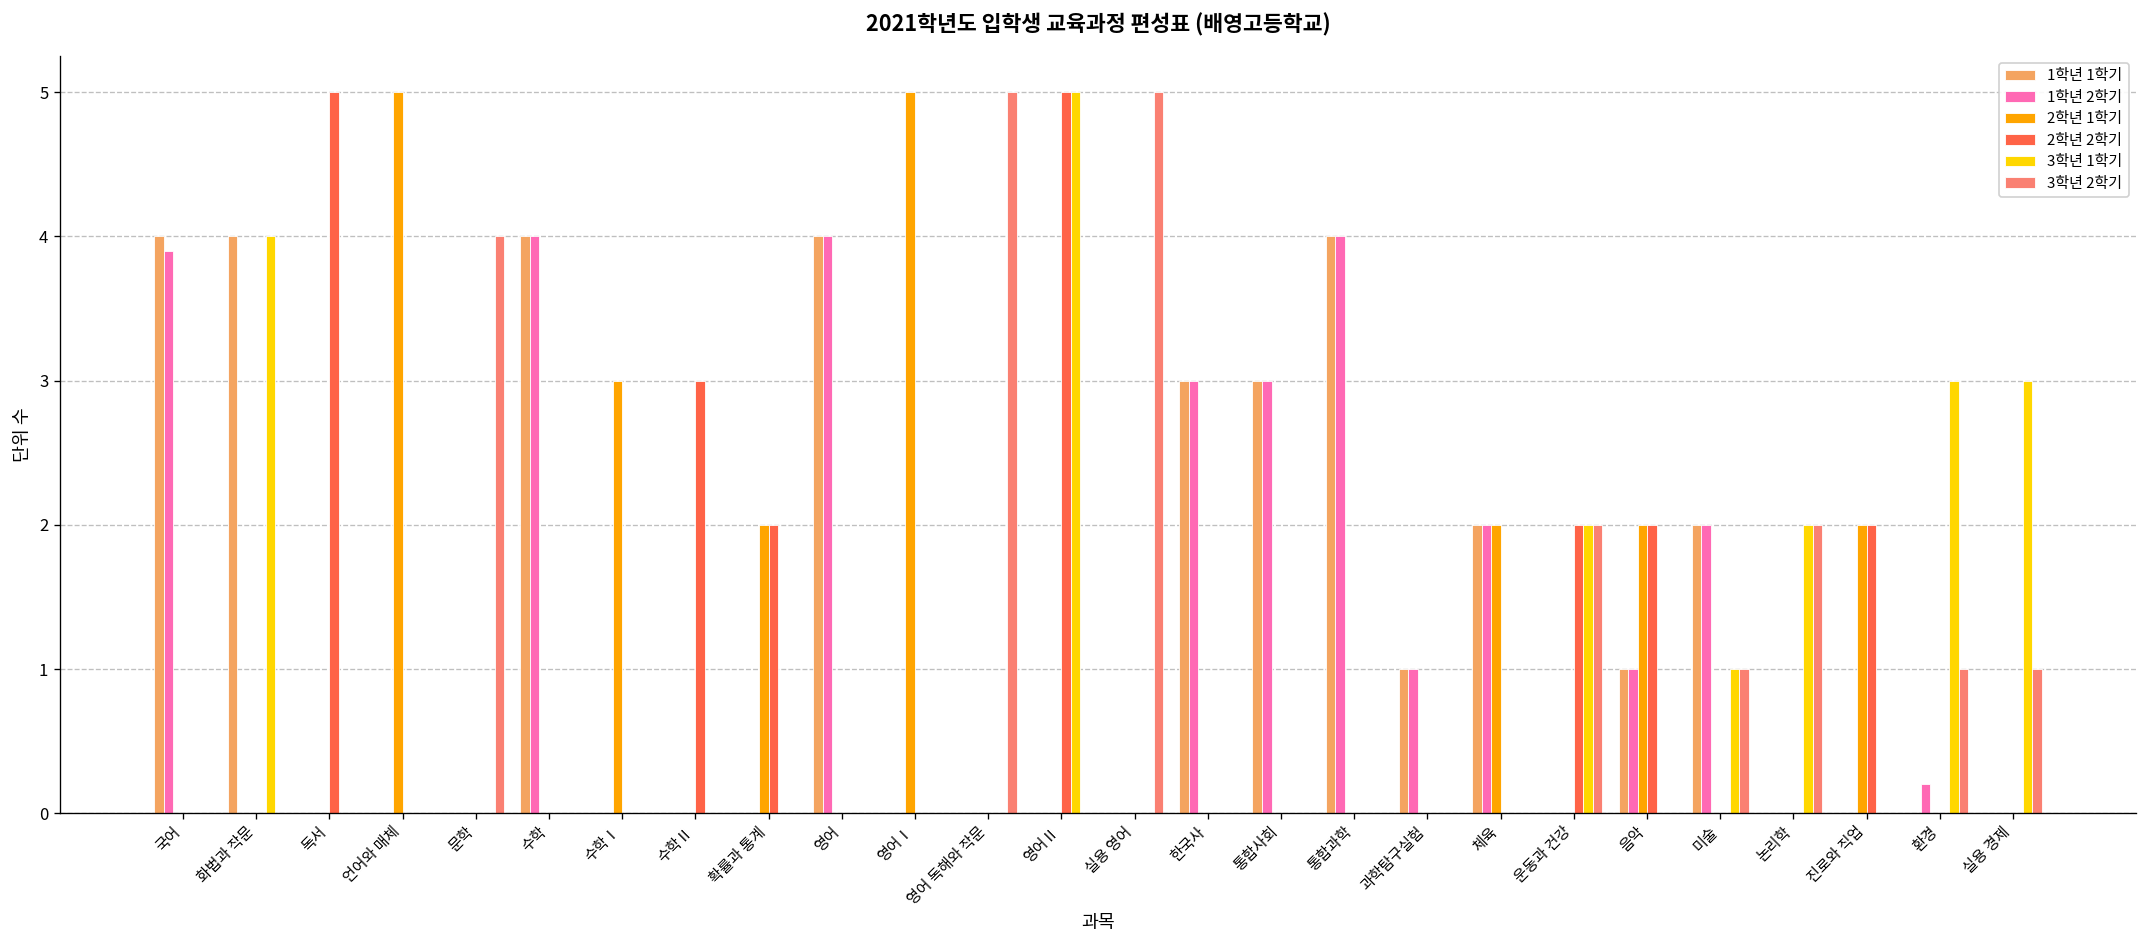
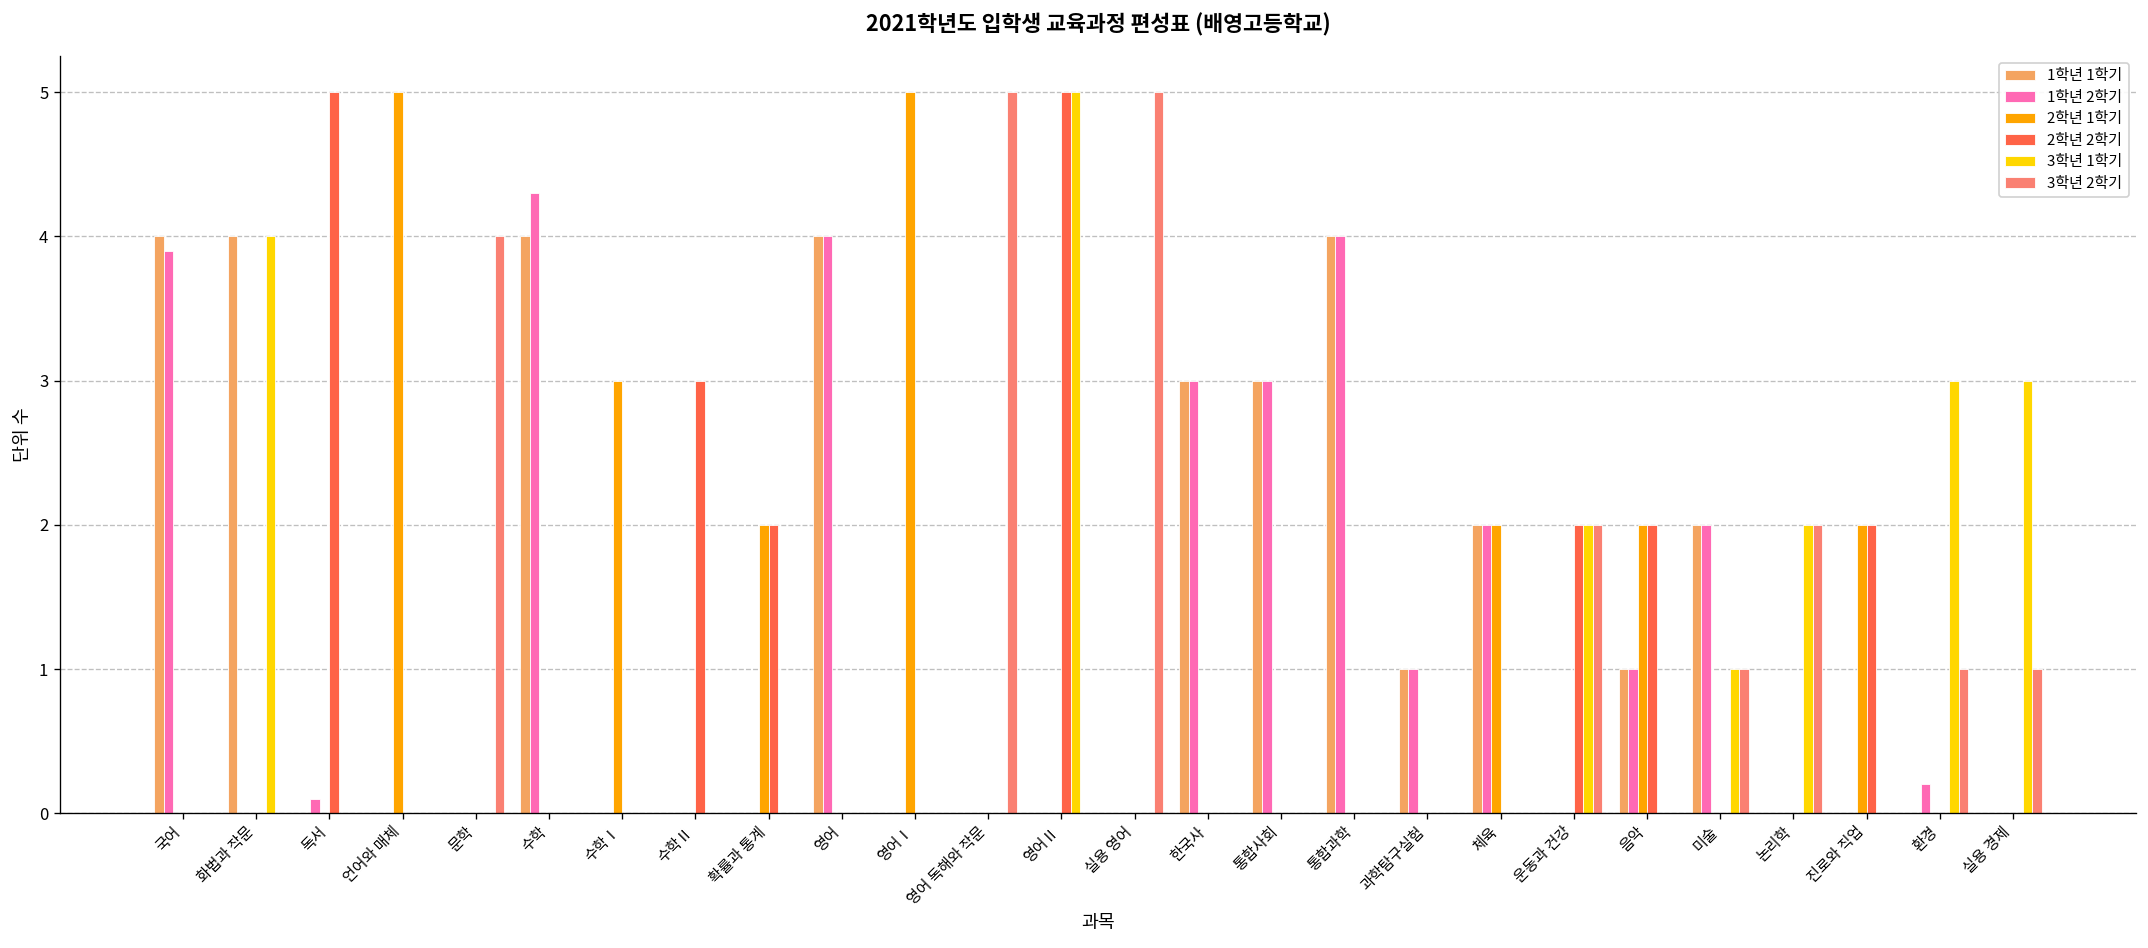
1학년 2학기, 독서: 0.0 -> 0.1
1학년 2학기, 수학: 4.0 -> 4.3
